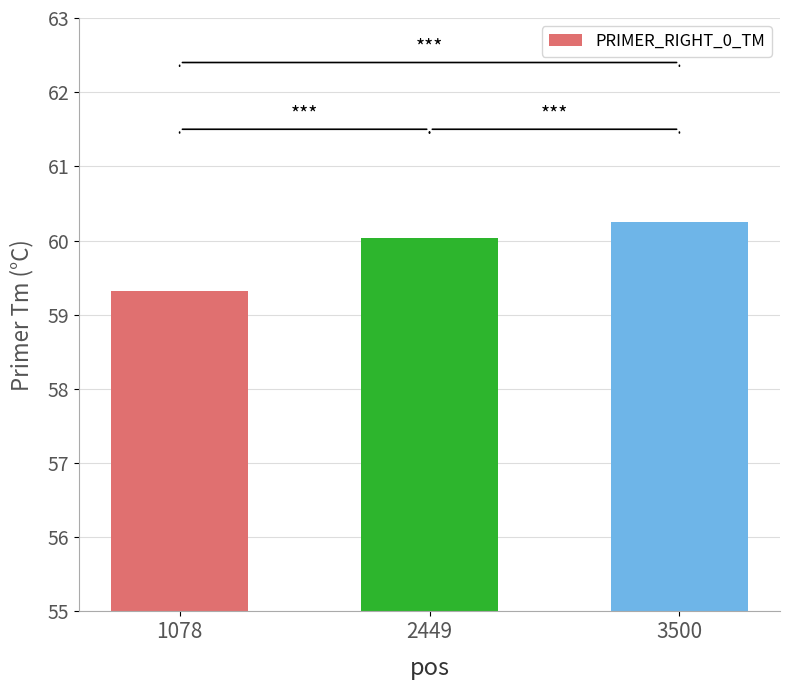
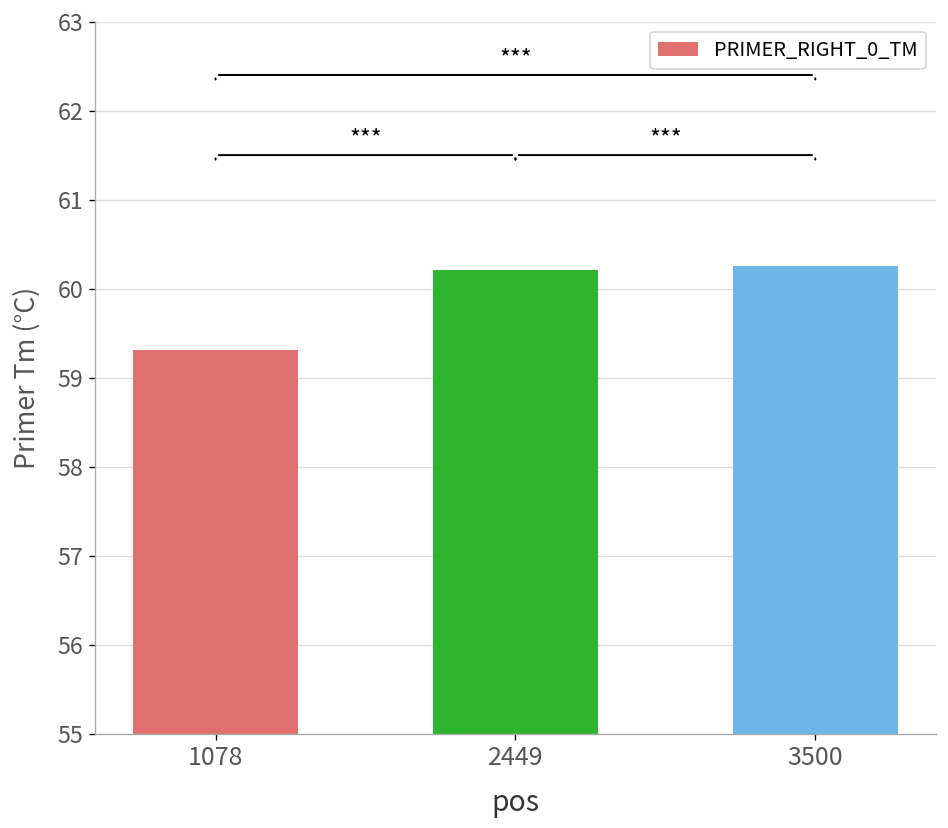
2449: 60.0 -> 60.2
